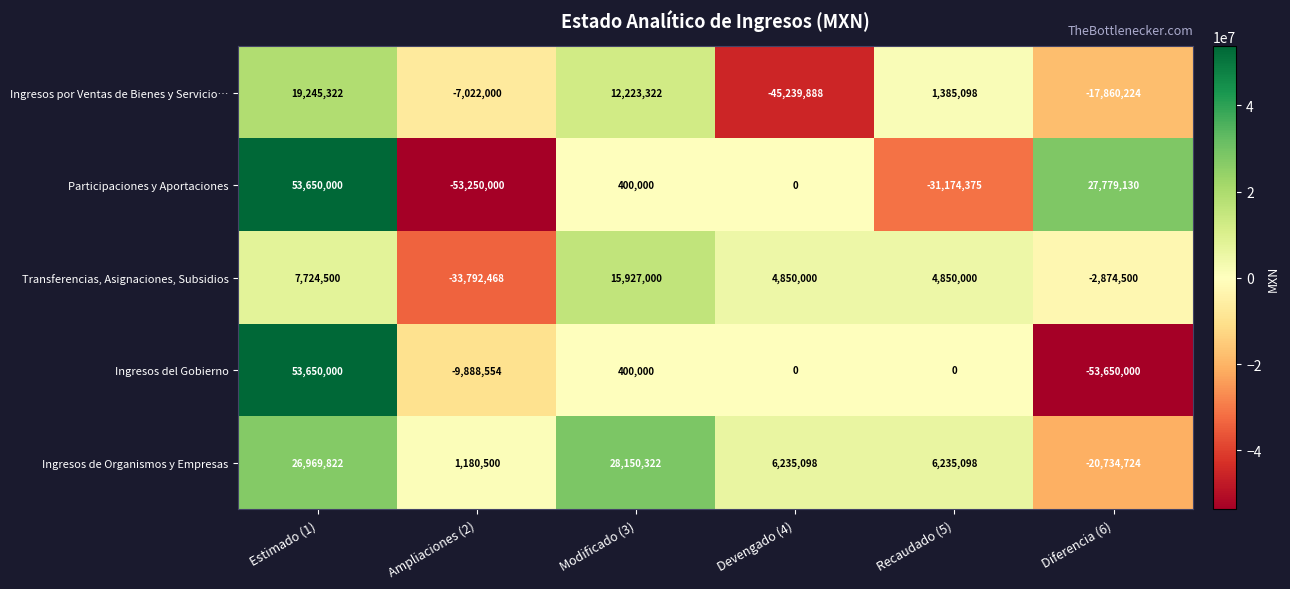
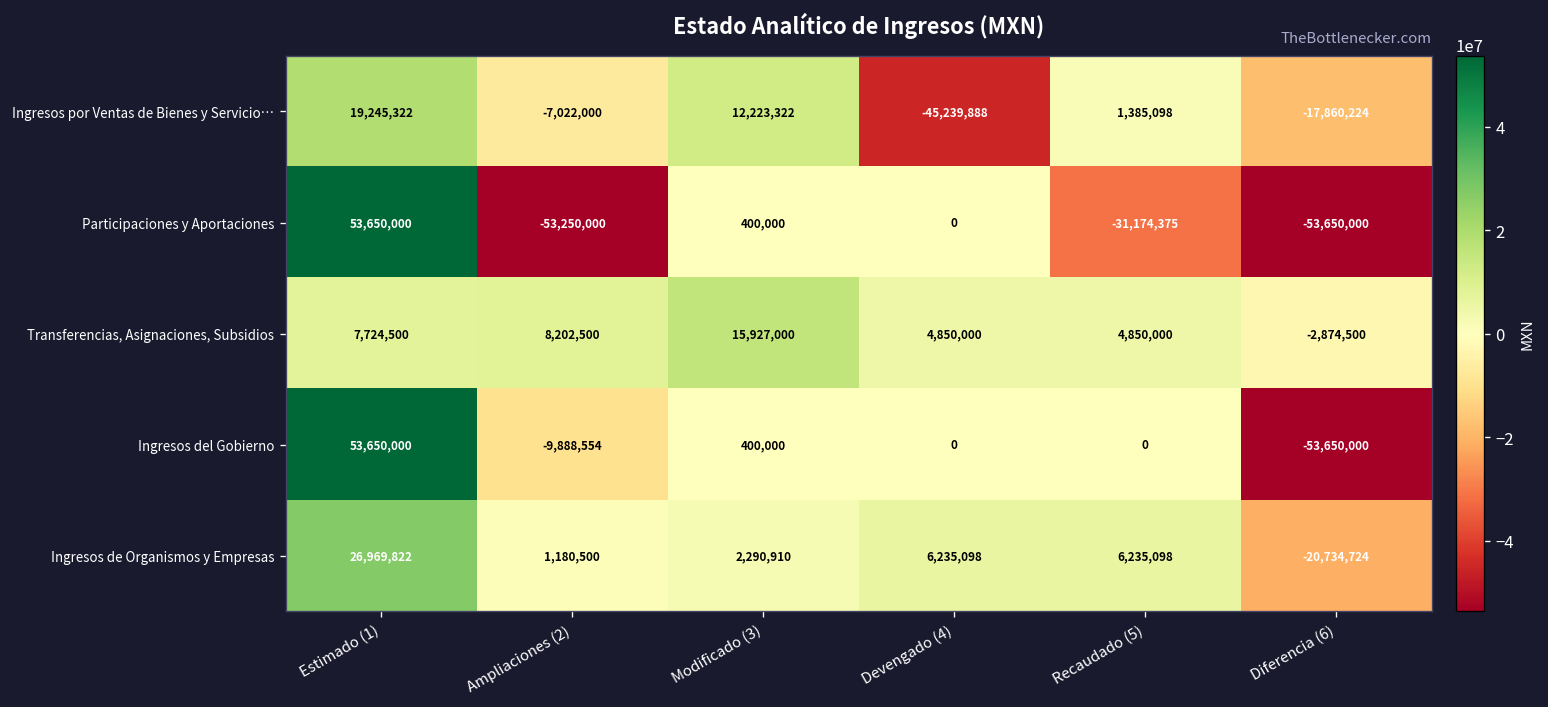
Participaciones y Aportaciones, Diferencia (6): 27,779,130 -> -53,650,000
Transferencias, Asignaciones, Subsidios, Ampliaciones (2): -33,792,468 -> 8,202,500
Ingresos de Organismos y Empresas, Modificado (3): 28,150,322 -> 2,290,910
